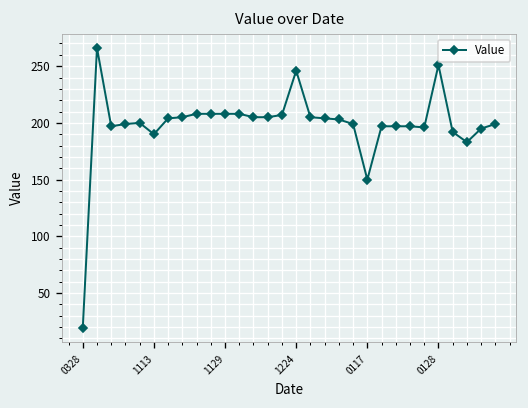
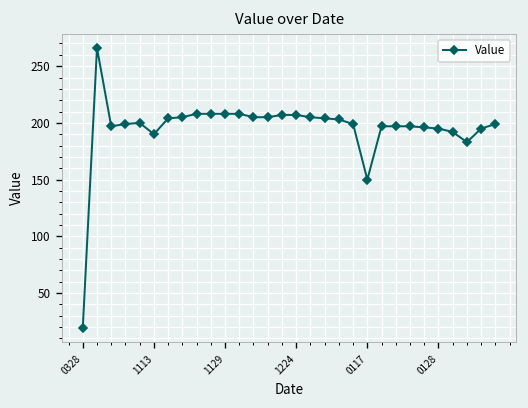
1224: 250 -> 210
0128: 250 -> 200
